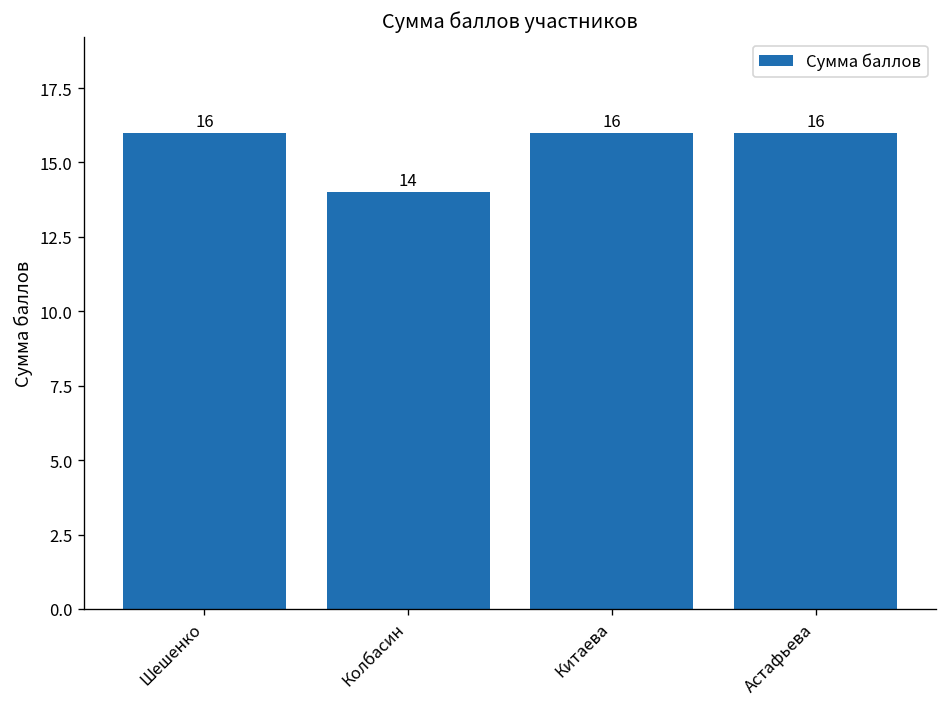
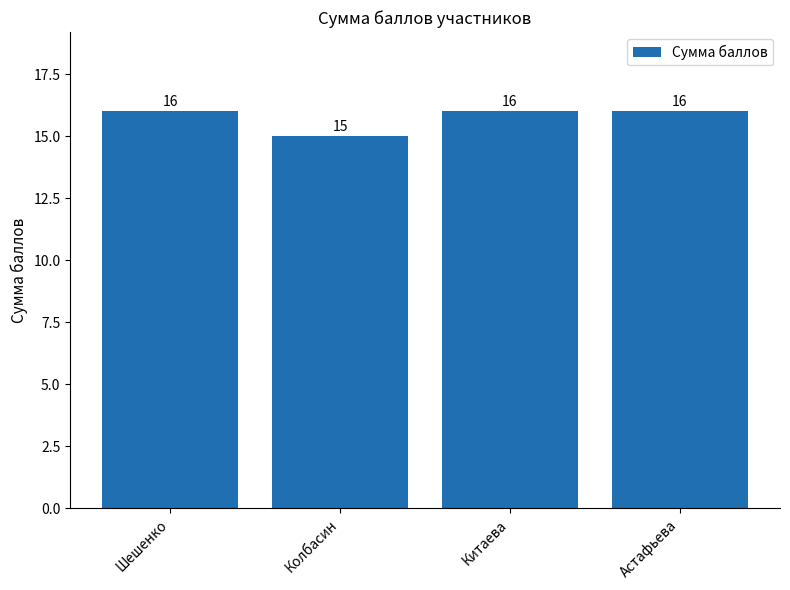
Колбасин: 14 -> 15
